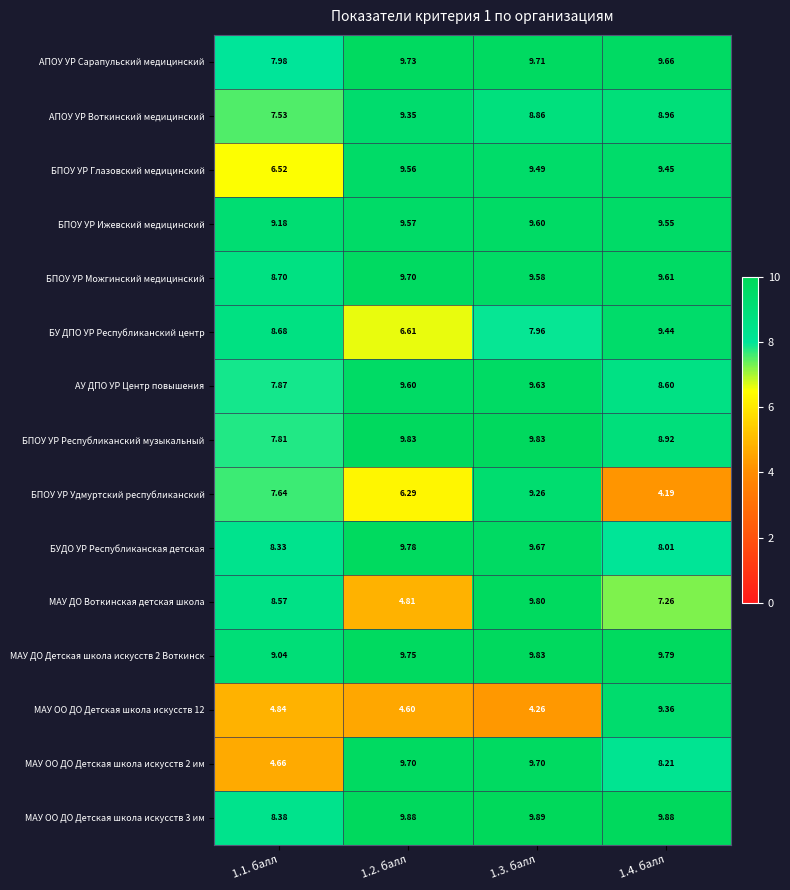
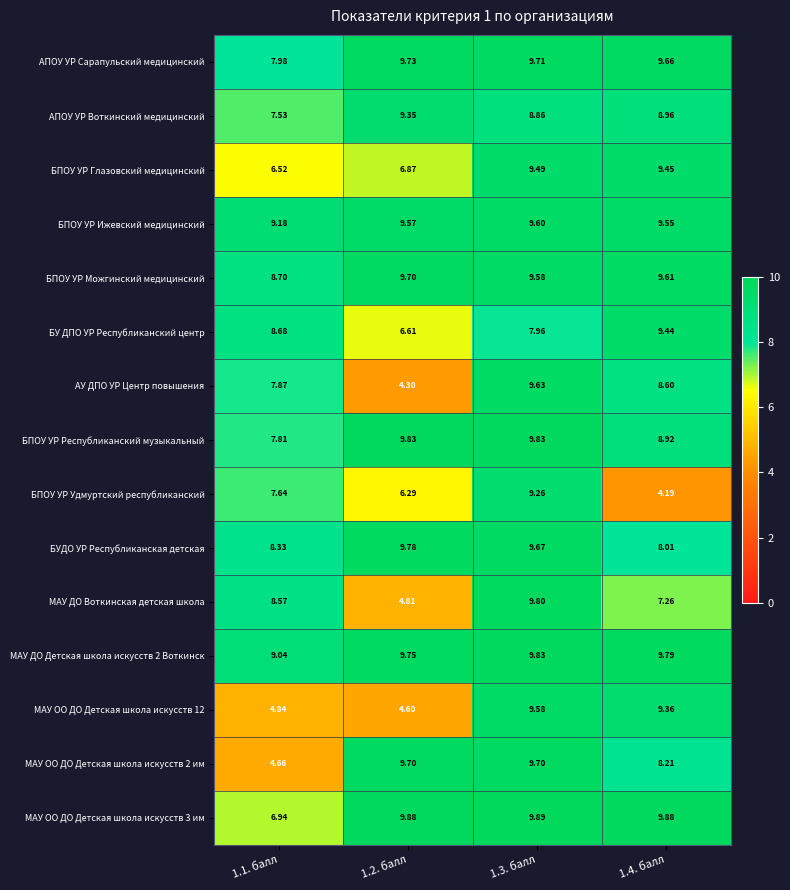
БПОУ УР Глазовский медицинский, 1.2. балл: 9.56 -> 6.87
АУ ДПО УР Центр повышения, 1.2. балл: 9.60 -> 4.30
МАУ ОО ДО Детская школа искусств 12, 1.3. балл: 4.26 -> 9.58
МАУ ОО ДО Детская школа искусств 3 им, 1.1. балл: 8.38 -> 6.94
